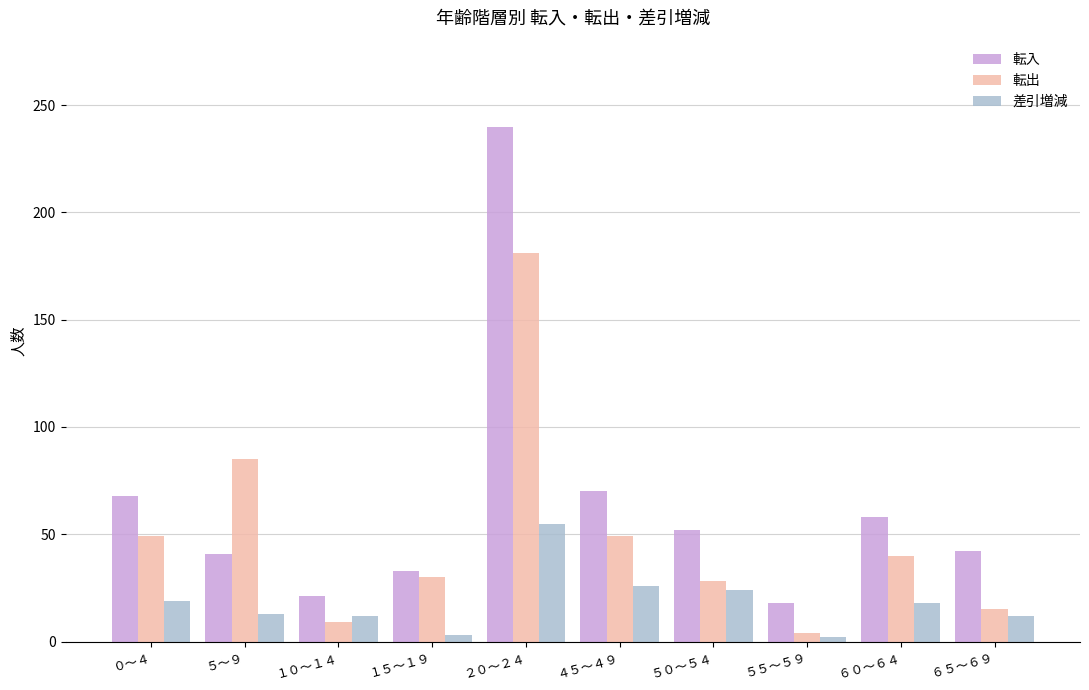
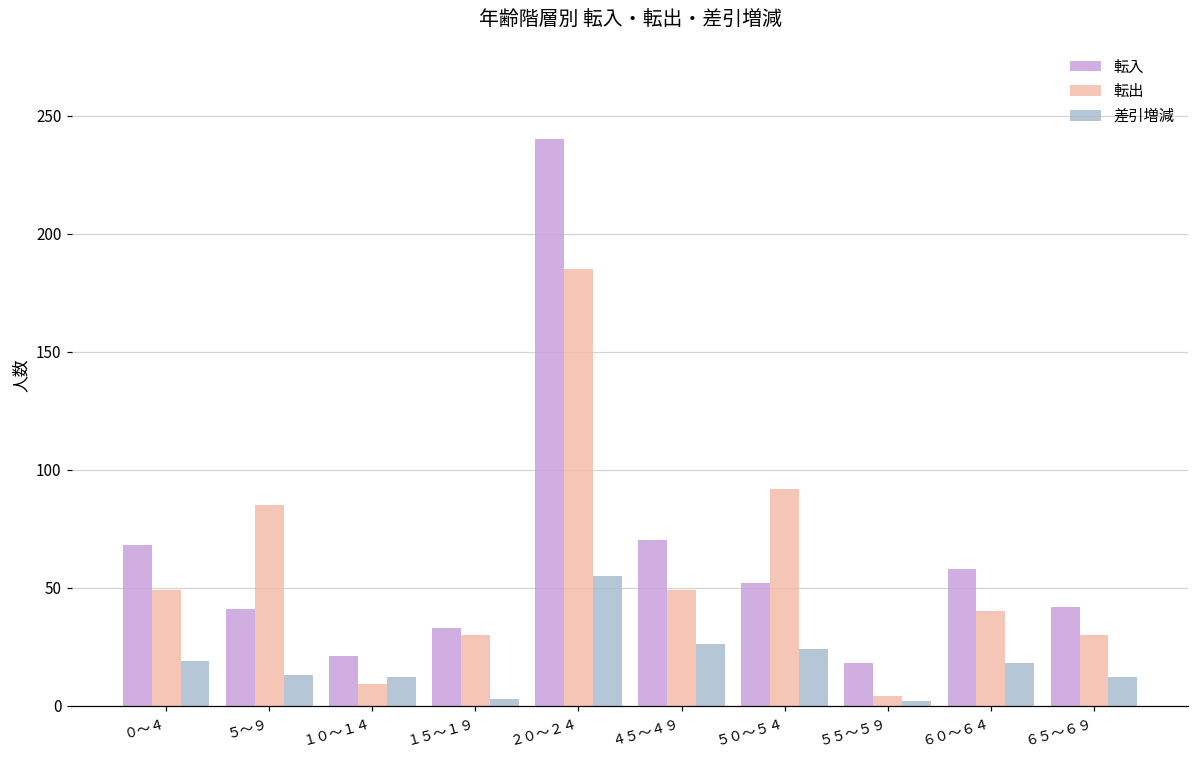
転出, ２０～２４: 181 -> 185
転出, ５０～５４: 28 -> 92
転出, ６５～６９: 15 -> 30
